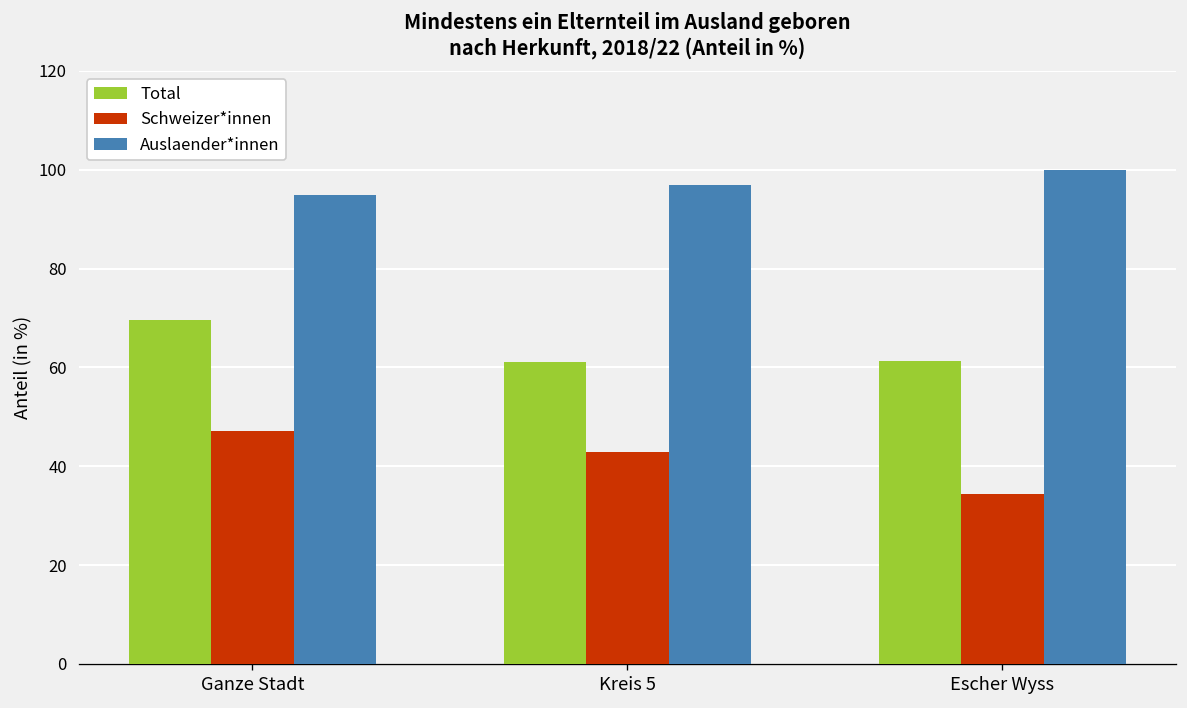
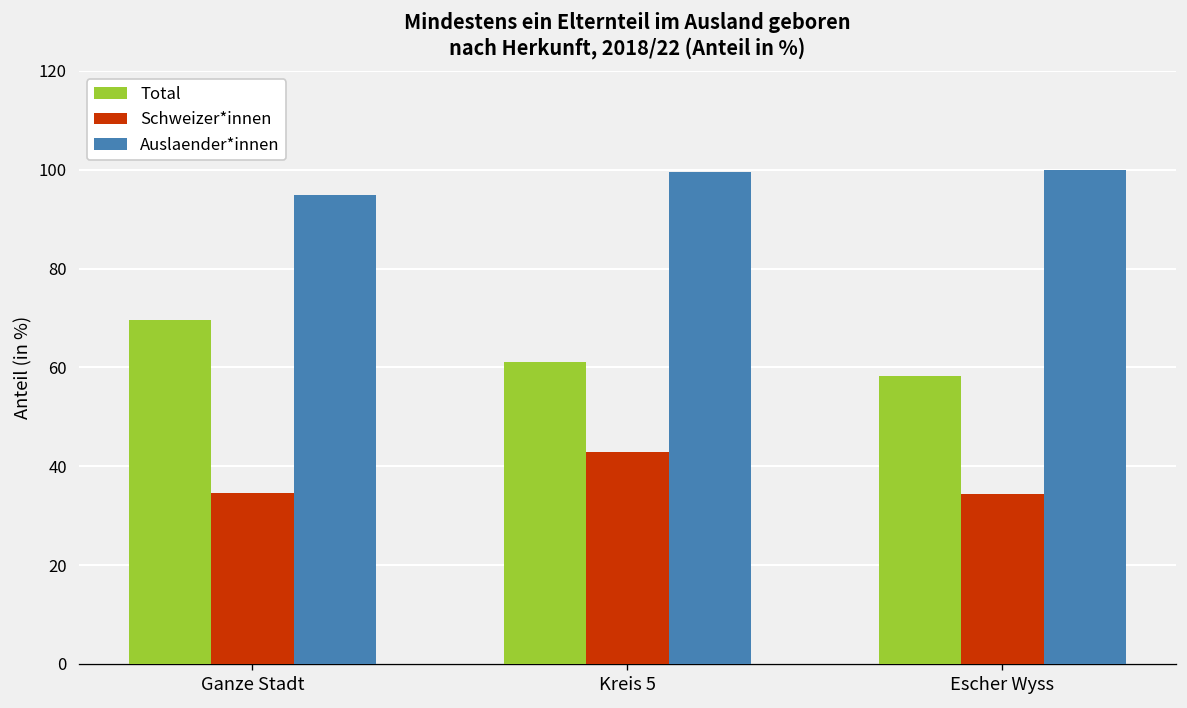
Schweizer*innen, Ganze Stadt: 47 -> 35
Auslaender*innen, Kreis 5: 97 -> 100
Total, Escher Wyss: 61 -> 58
